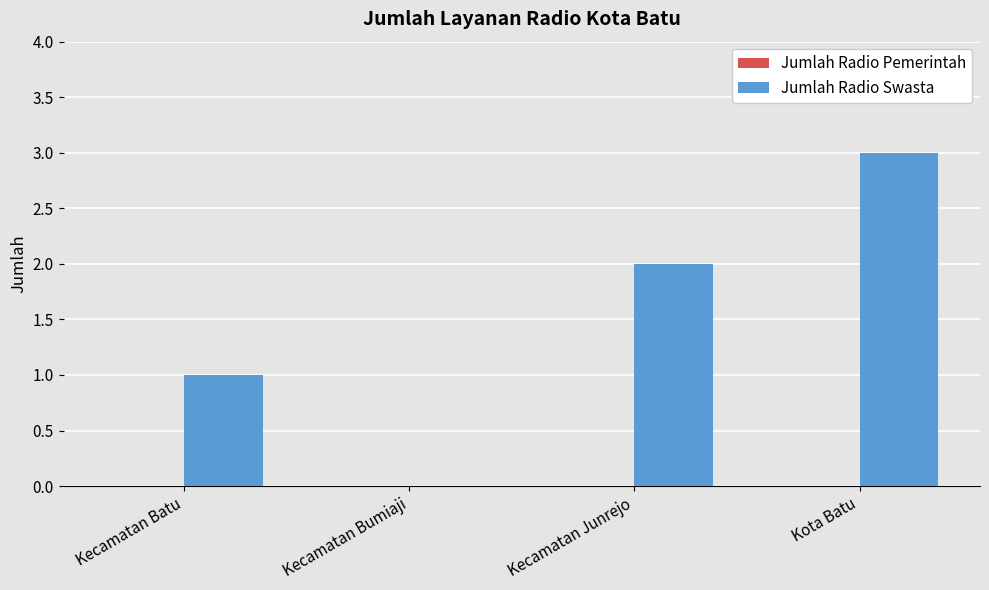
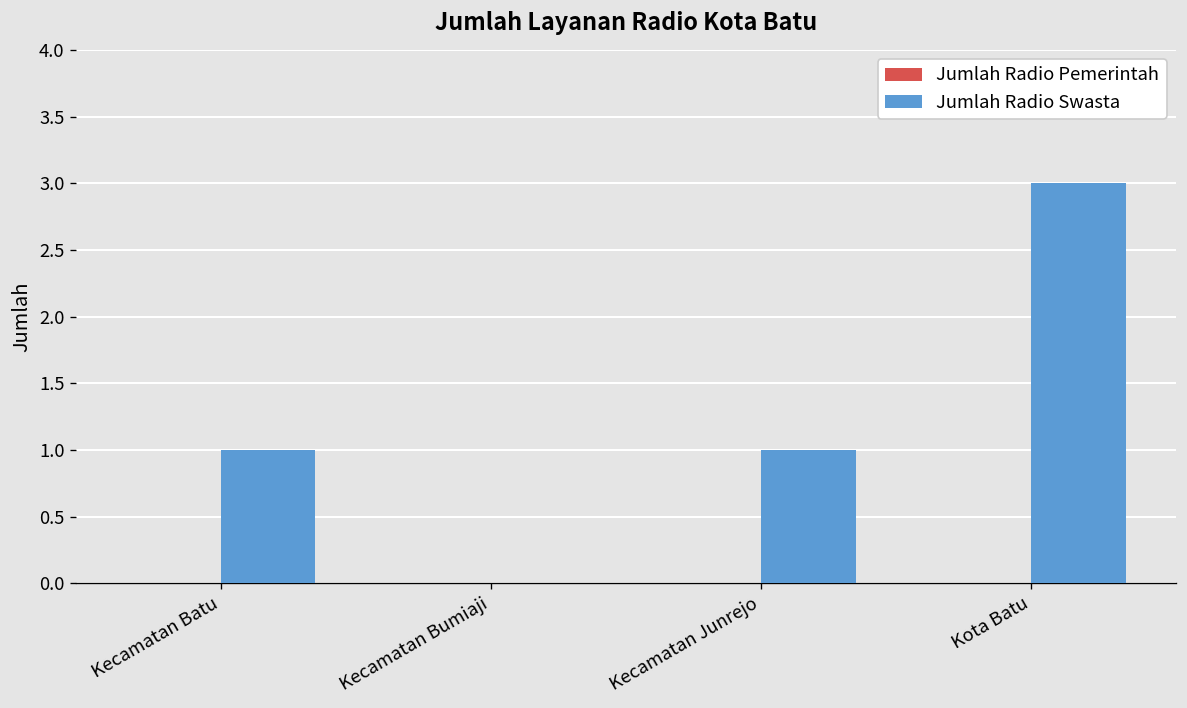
Jumlah Radio Swasta, Kecamatan Junrejo: 2 -> 1
